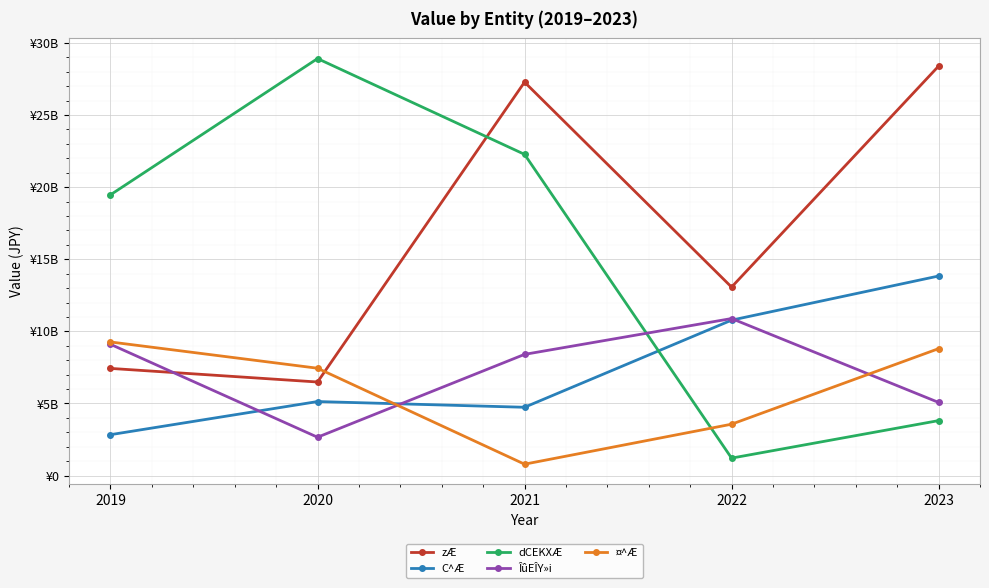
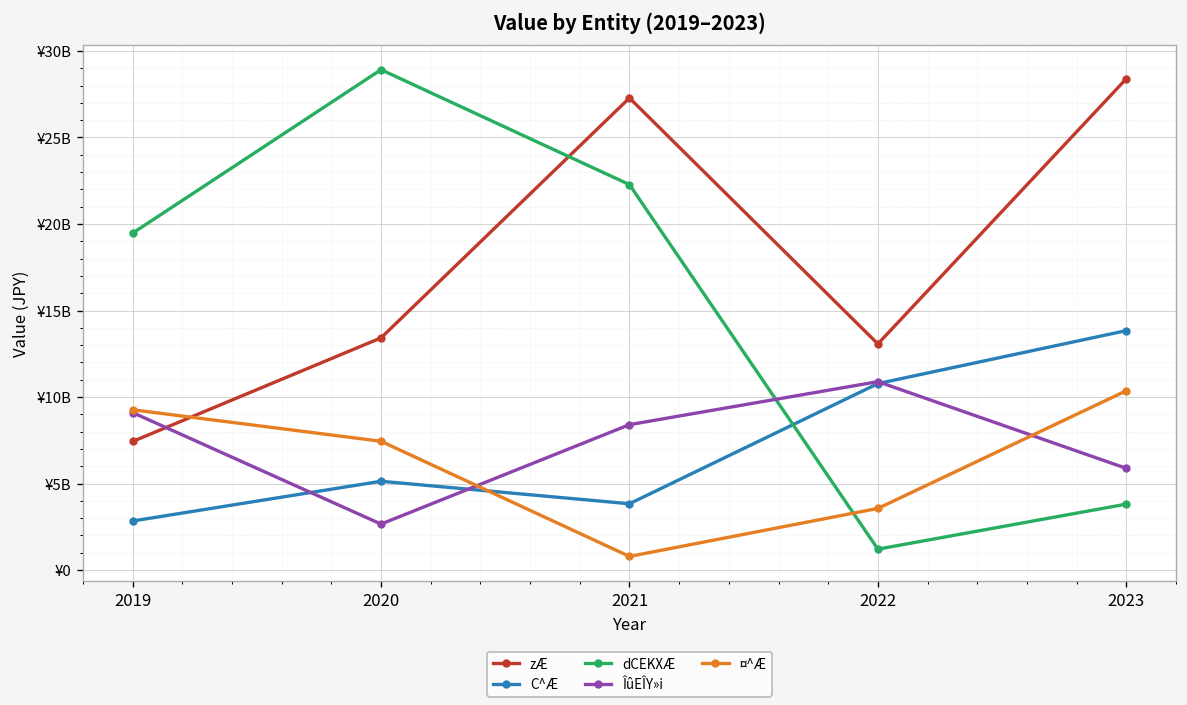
zÆ, 2020: ¥6500000000 -> ¥13400000000
C^Æ, 2021: ¥4700000000 -> ¥3800000000
ÎûEÎY»i, 2023: ¥5100000000 -> ¥5900000000
¤^Æ, 2023: ¥8800000000 -> ¥10400000000
